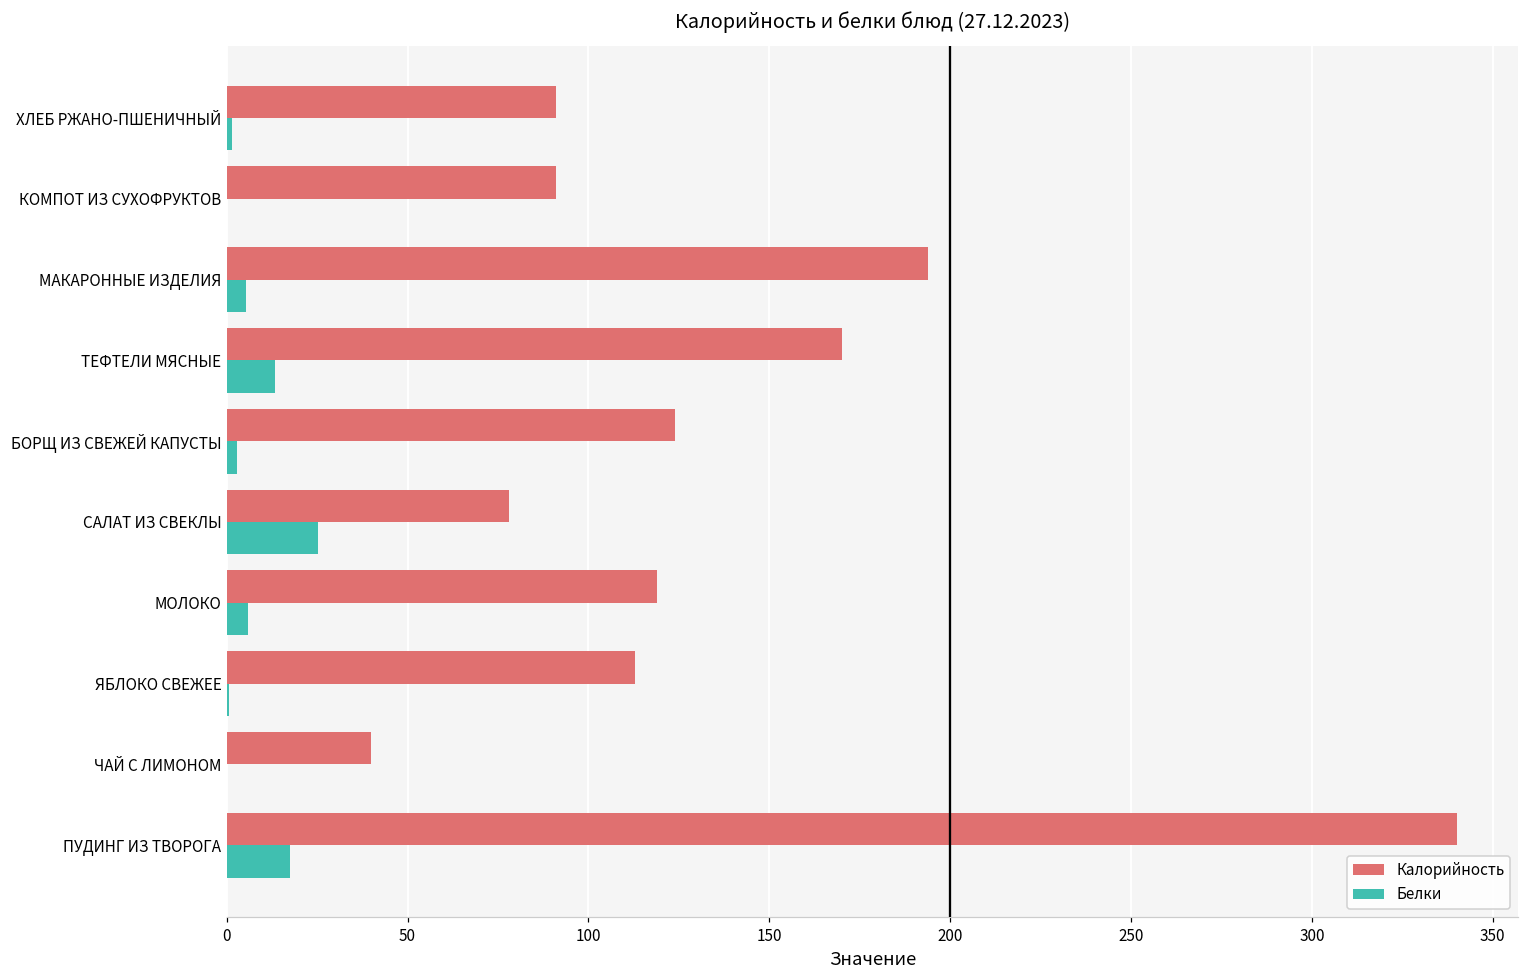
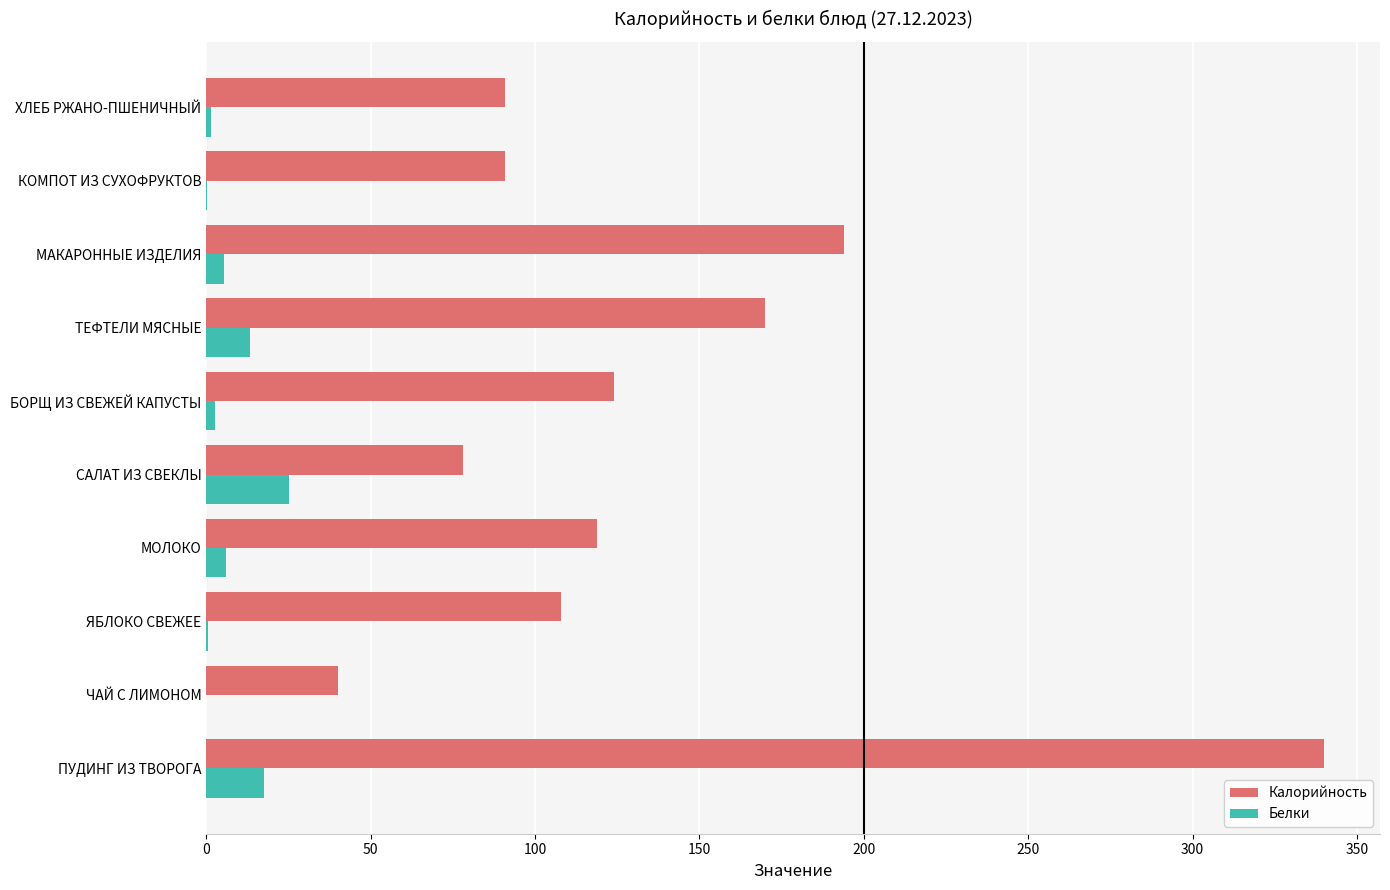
Калорийность, ЯБЛОКО СВЕЖЕЕ: 113 -> 108
